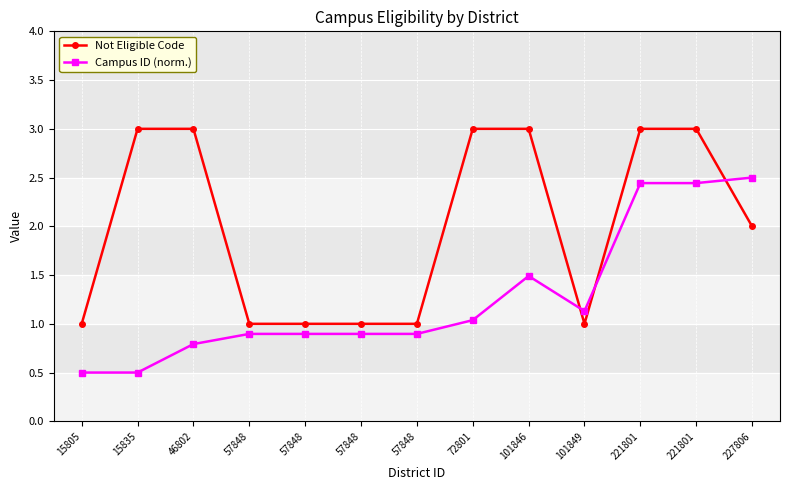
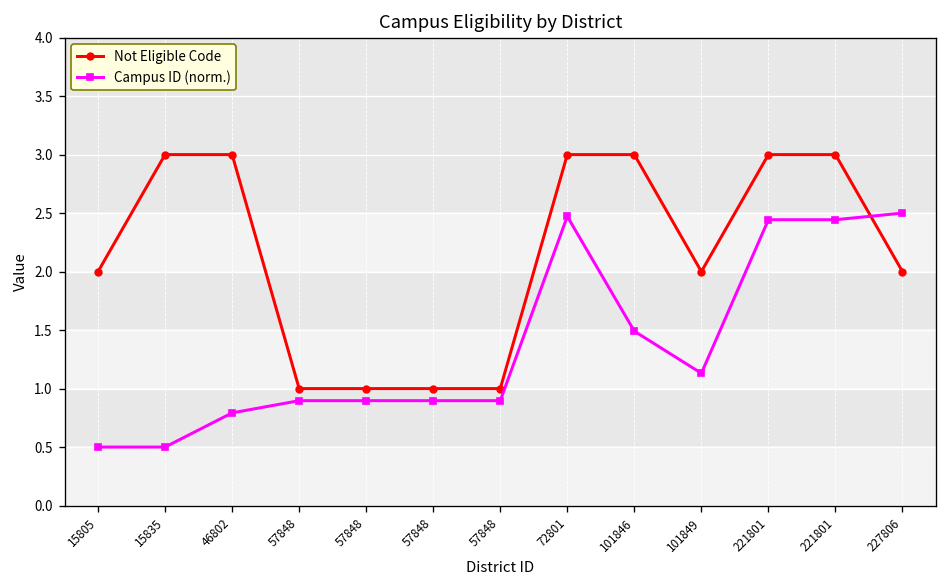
Not Eligible Code, 15805: 1 -> 2
Campus ID (norm.), 72801: 1.0 -> 2.5
Not Eligible Code, 101849: 1 -> 2
